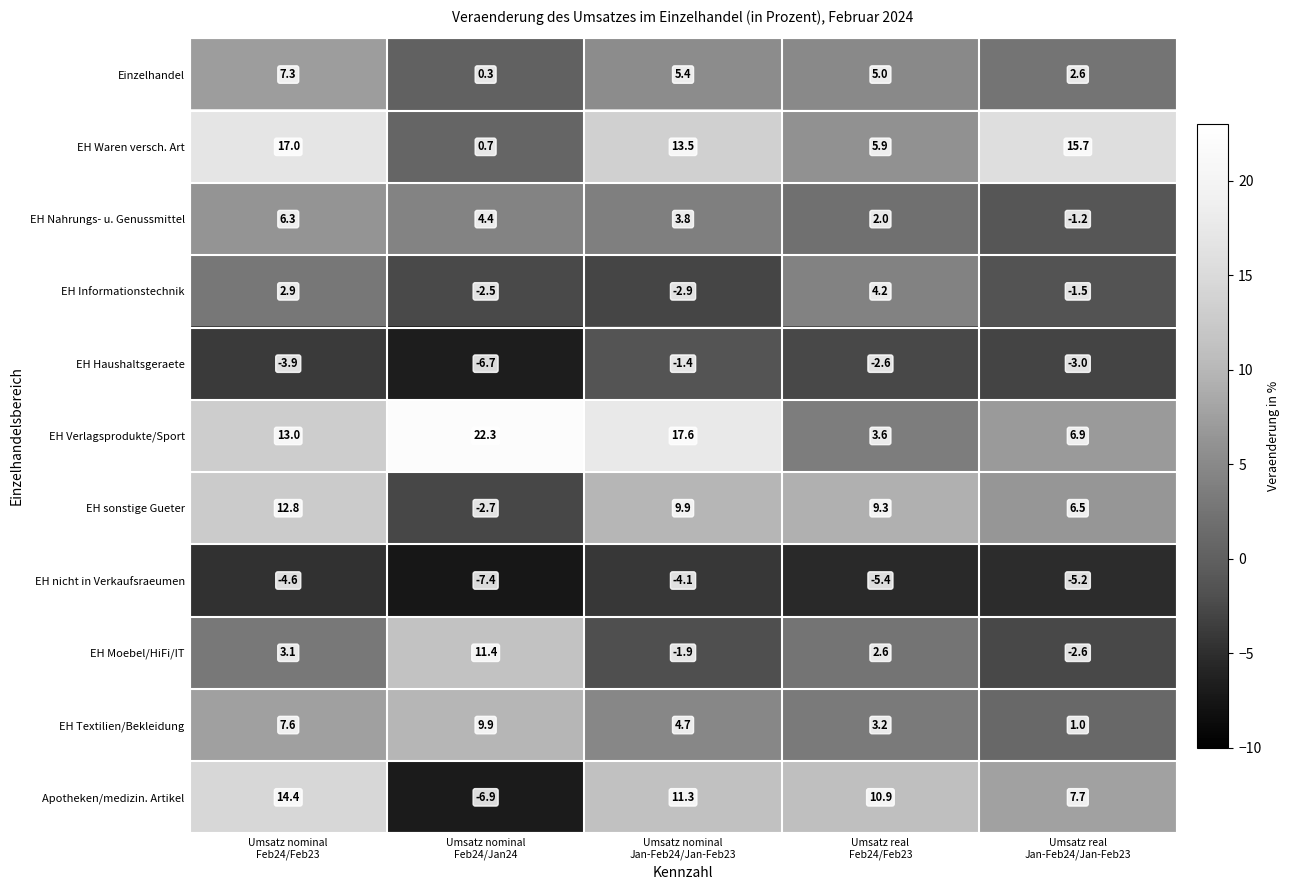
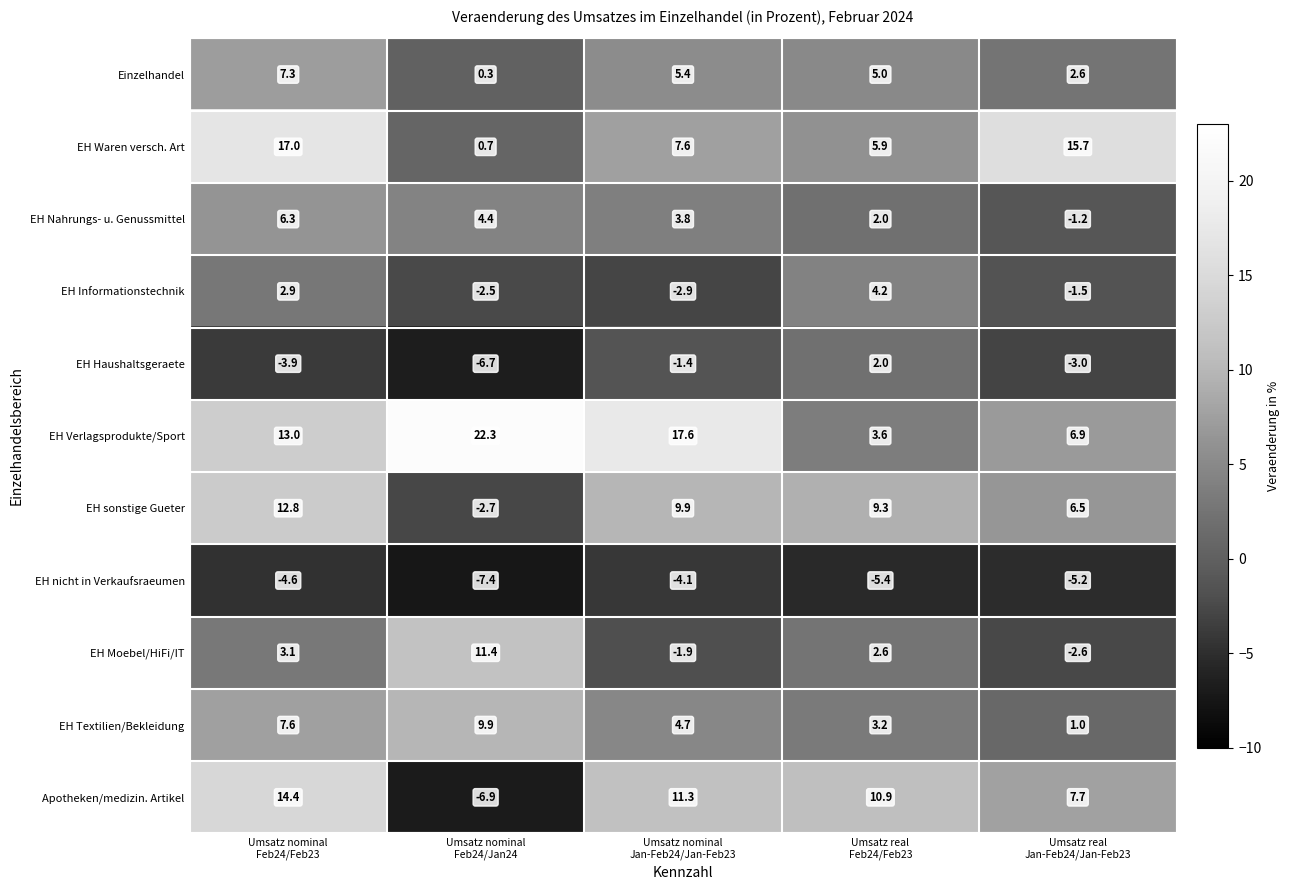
EH Waren versch. Art, Umsatz nominal Jan-Feb24/Jan-Feb23: 13.5 -> 7.6
EH Haushaltsgeraete, Umsatz real Feb24/Feb23: -2.6 -> 2.0
